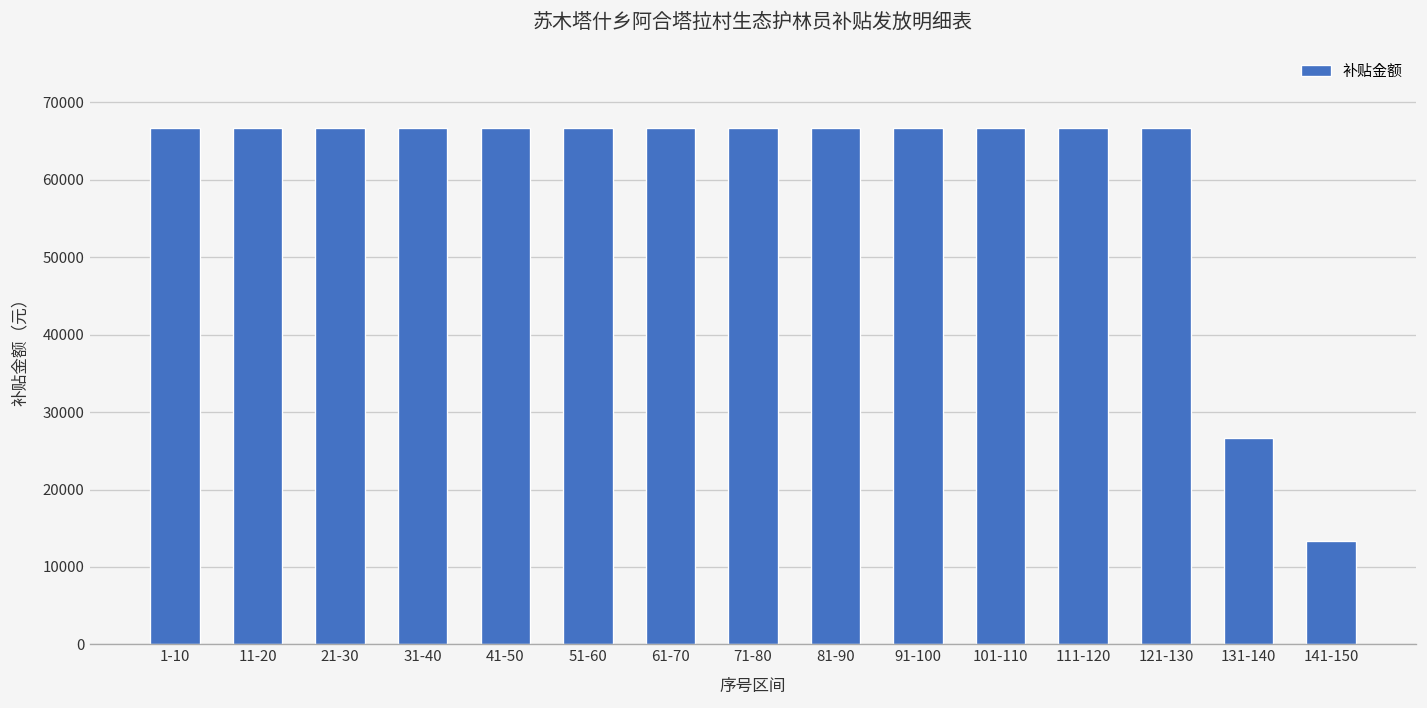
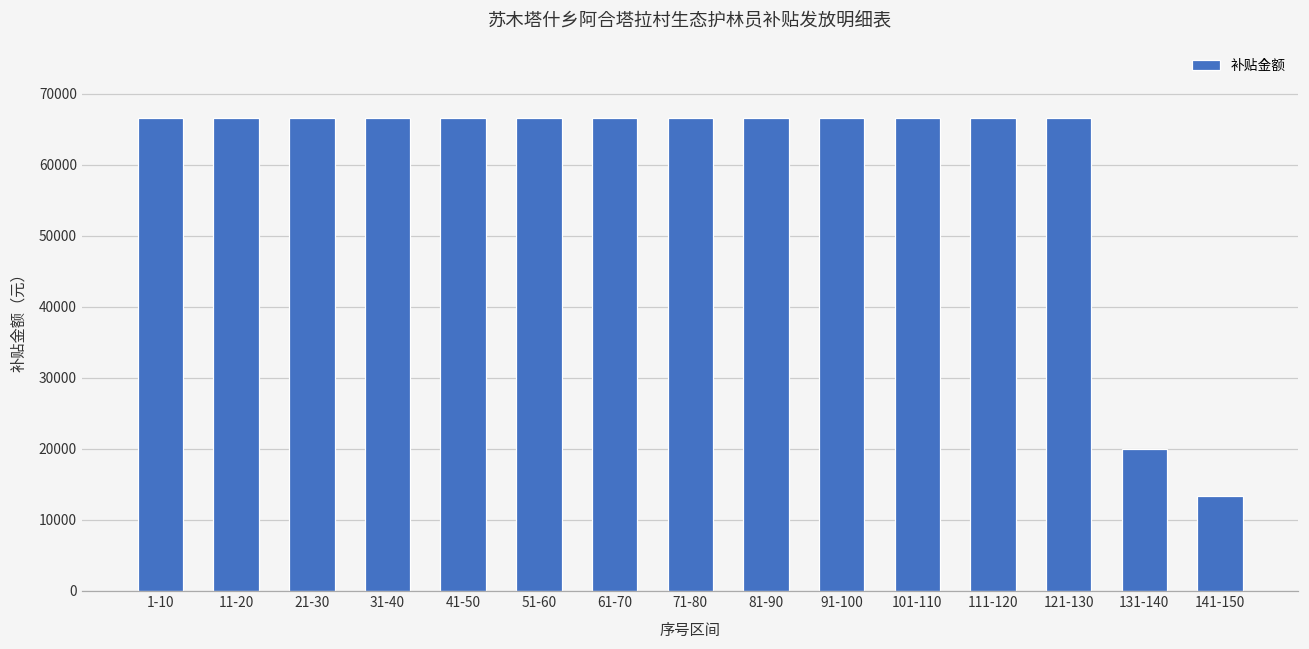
131-140: 27000 -> 20000
